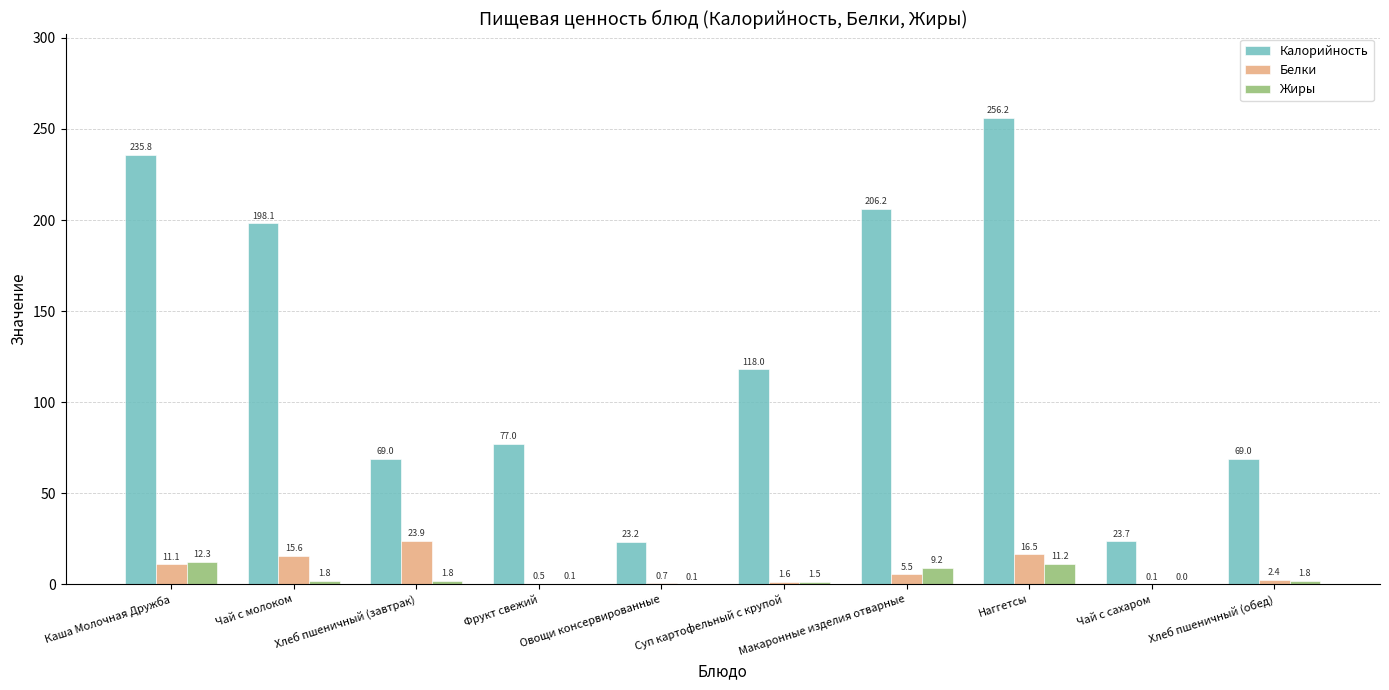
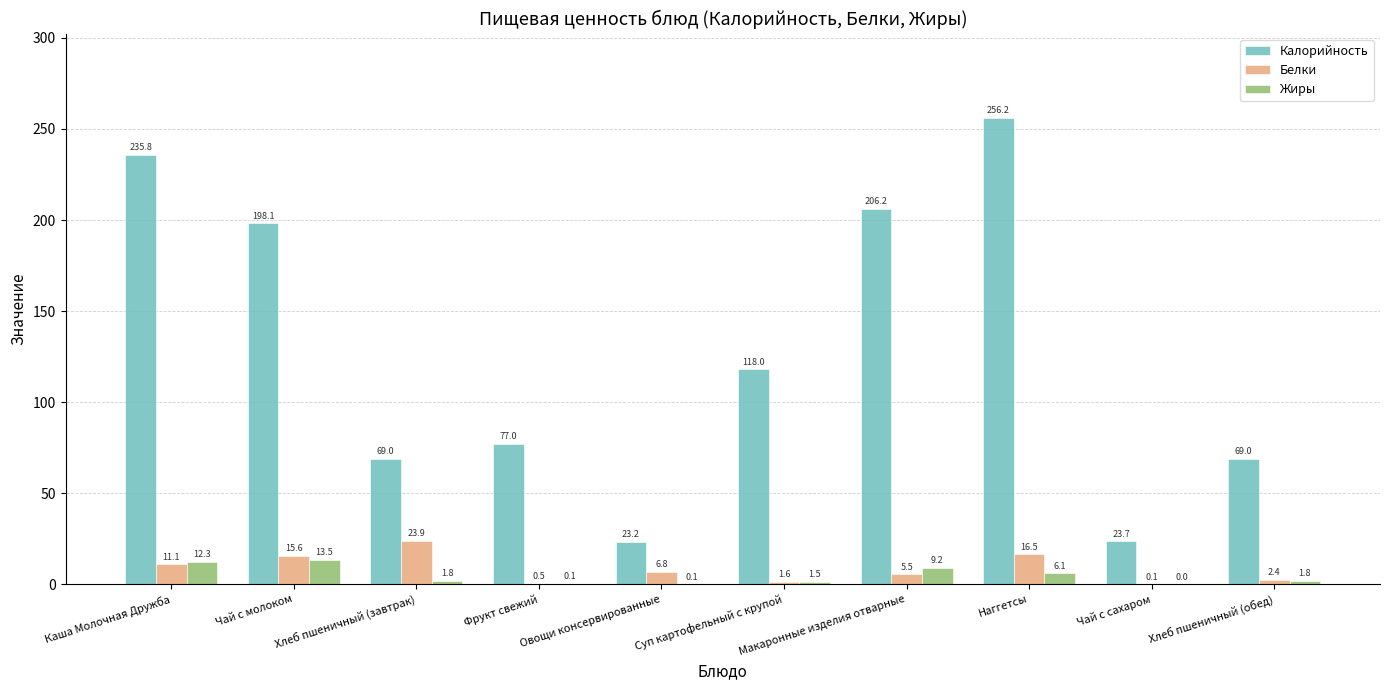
Жиры, Чай с молоком: 1.8 -> 13.5
Белки, Овощи консервированные: 0.7 -> 6.8
Жиры, Наггетсы: 11.2 -> 6.1
